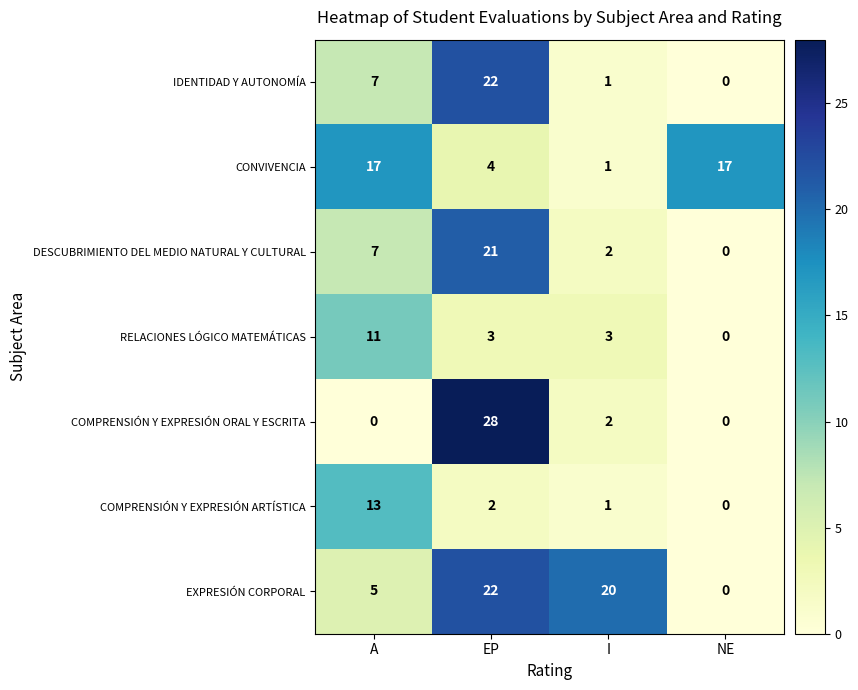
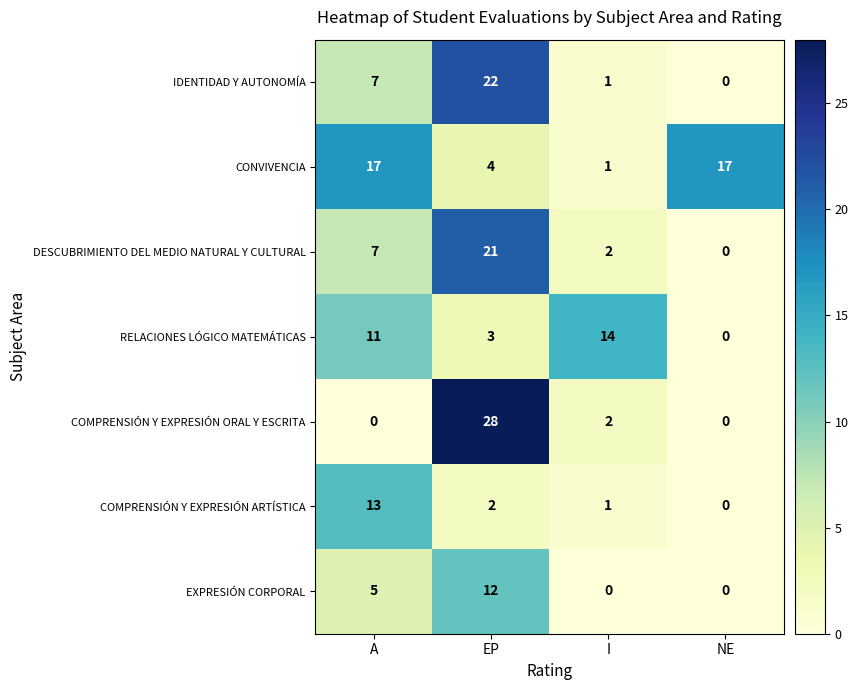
RELACIONES LÓGICO MATEMÁTICAS, I: 3 -> 14
EXPRESIÓN CORPORAL, EP: 22 -> 12
EXPRESIÓN CORPORAL, I: 20 -> 0
